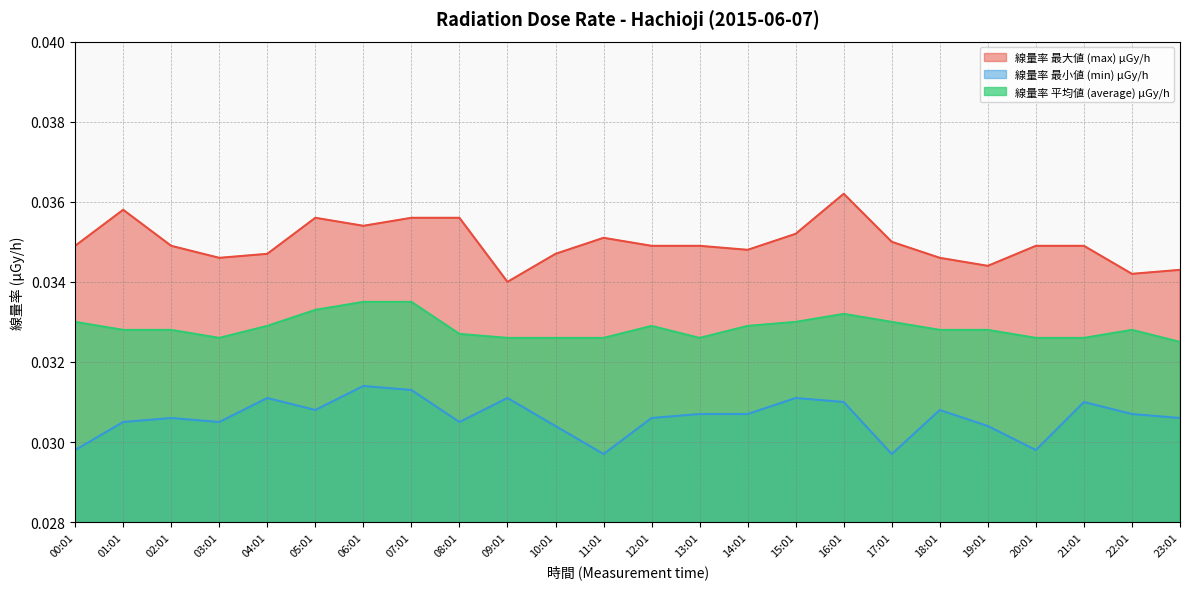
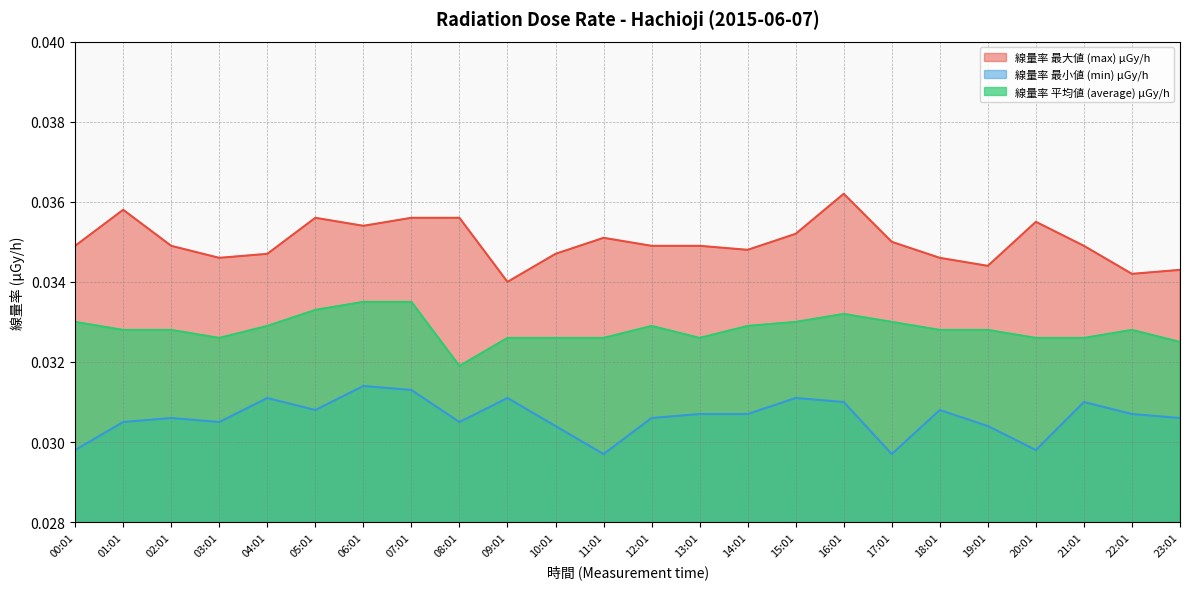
線量率 平均値 (average) μGy/h, 08:01: 0.0327 -> 0.0319
線量率 最大値 (max) μGy/h, 20:01: 0.0349 -> 0.0355
